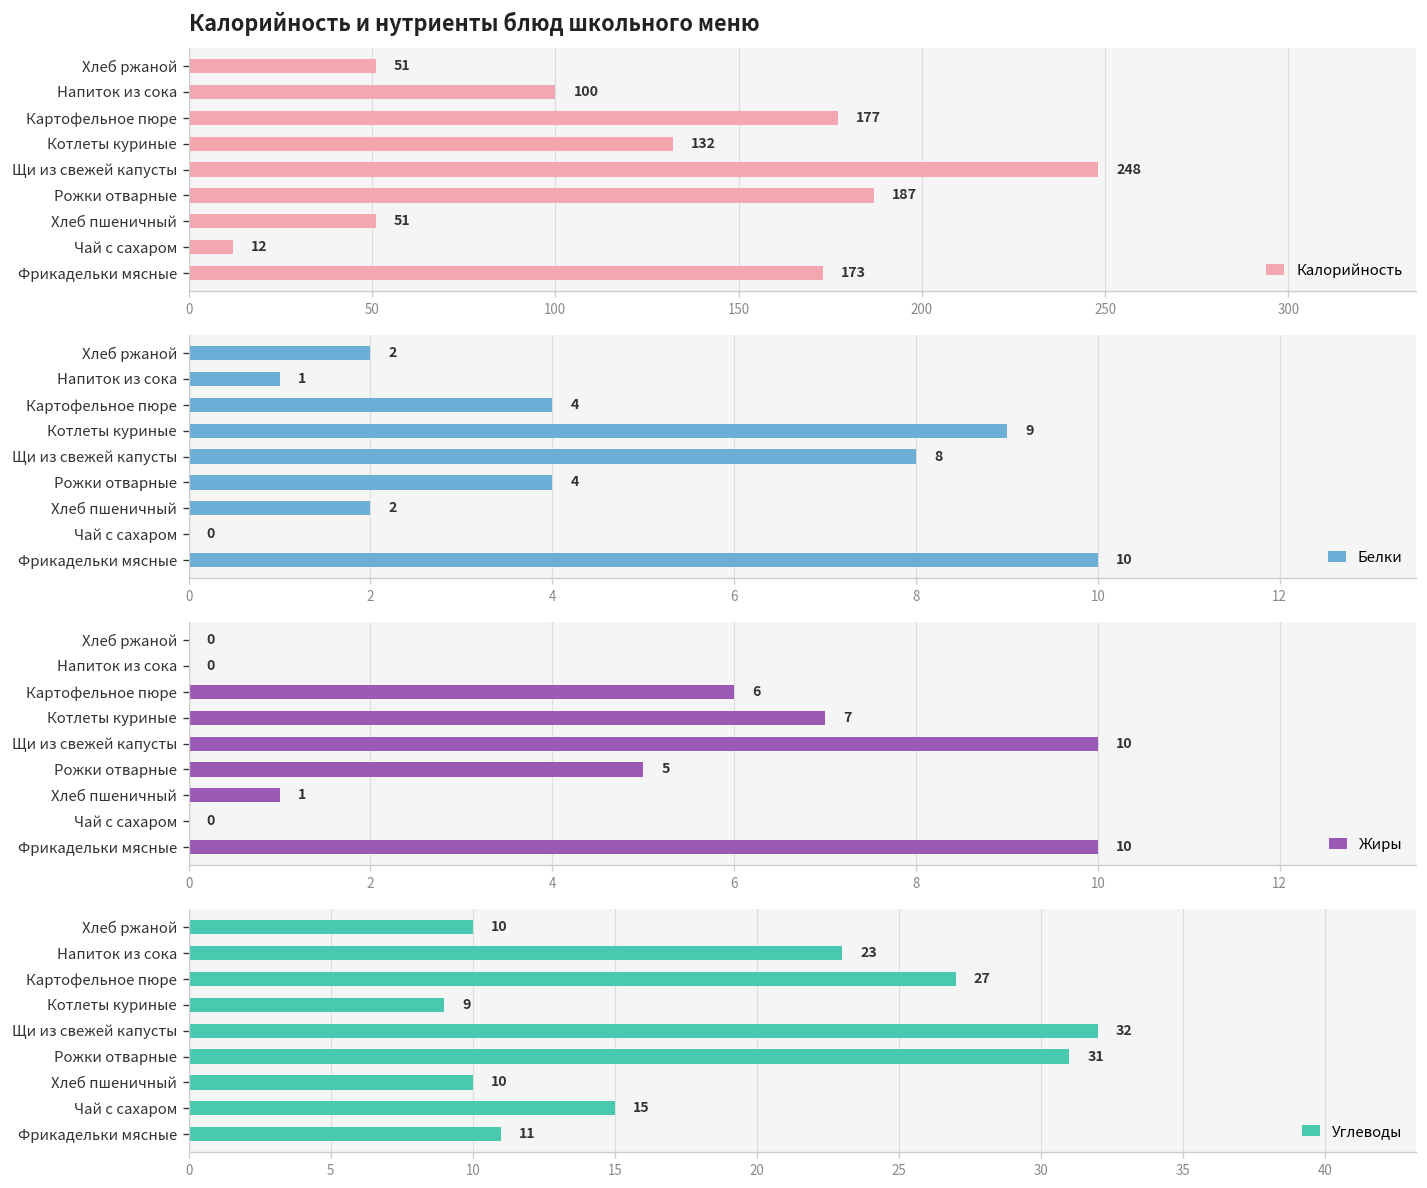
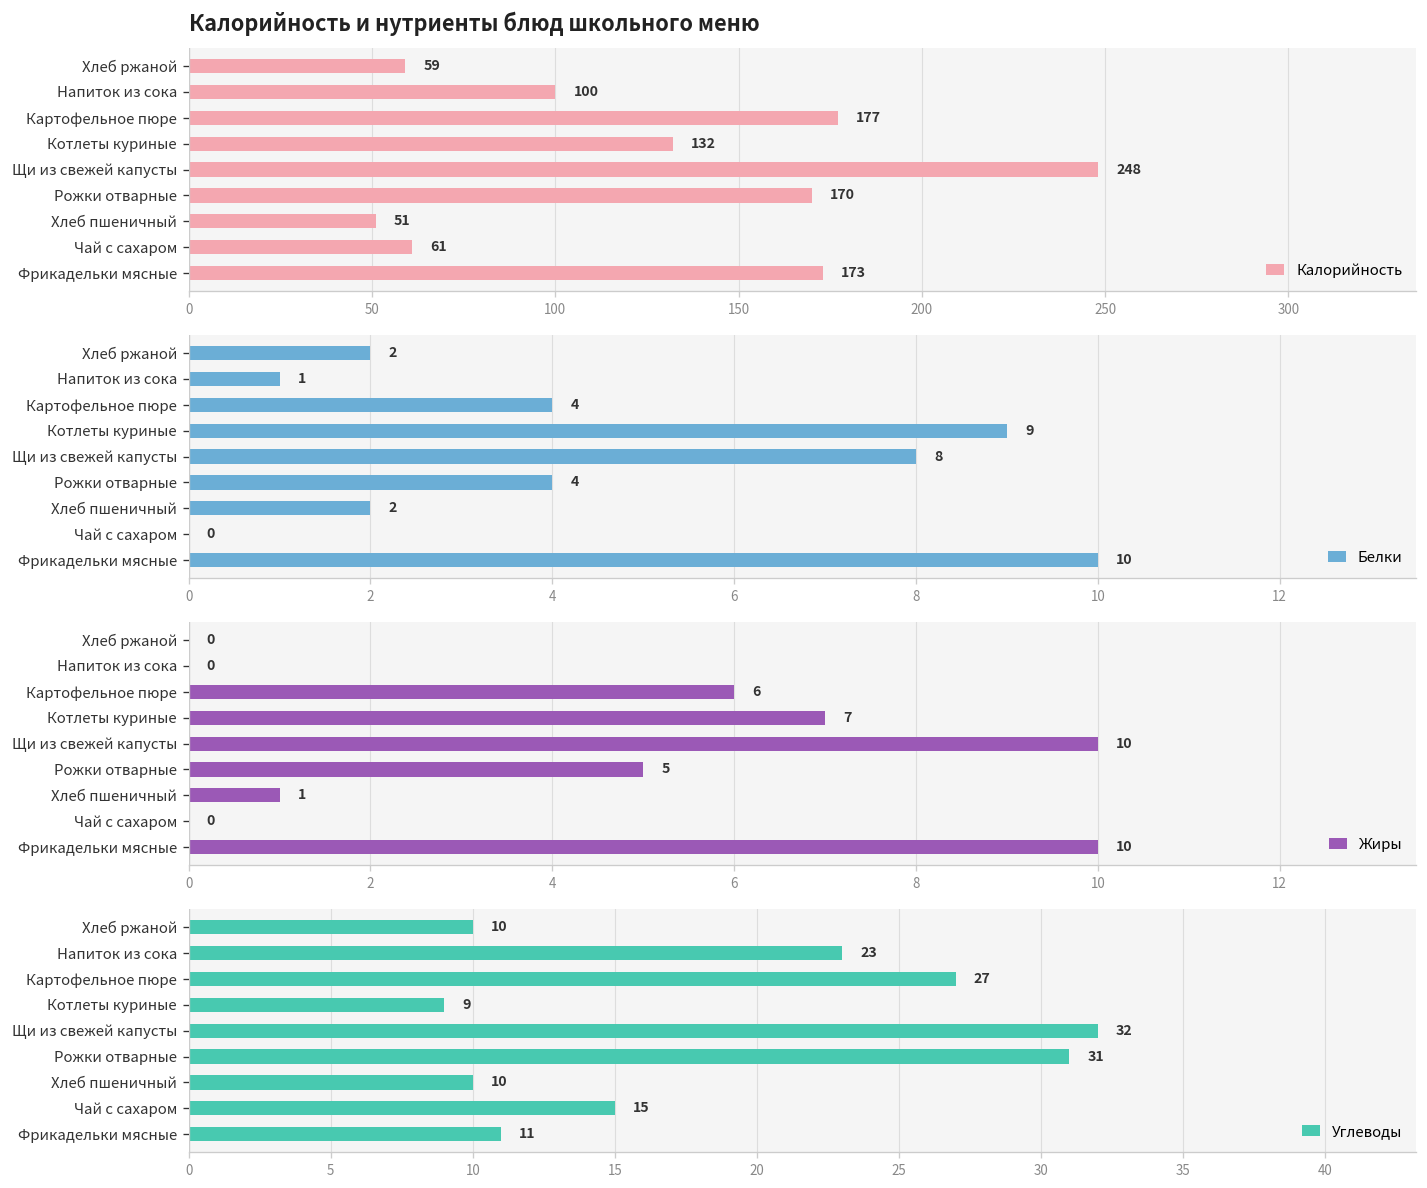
Калорийность и нутриенты блюд школьного меню, Хлеб ржаной: 51 -> 59
Калорийность и нутриенты блюд школьного меню, Рожки отварные: 187 -> 170
Калорийность и нутриенты блюд школьного меню, Чай с сахаром: 12 -> 61
